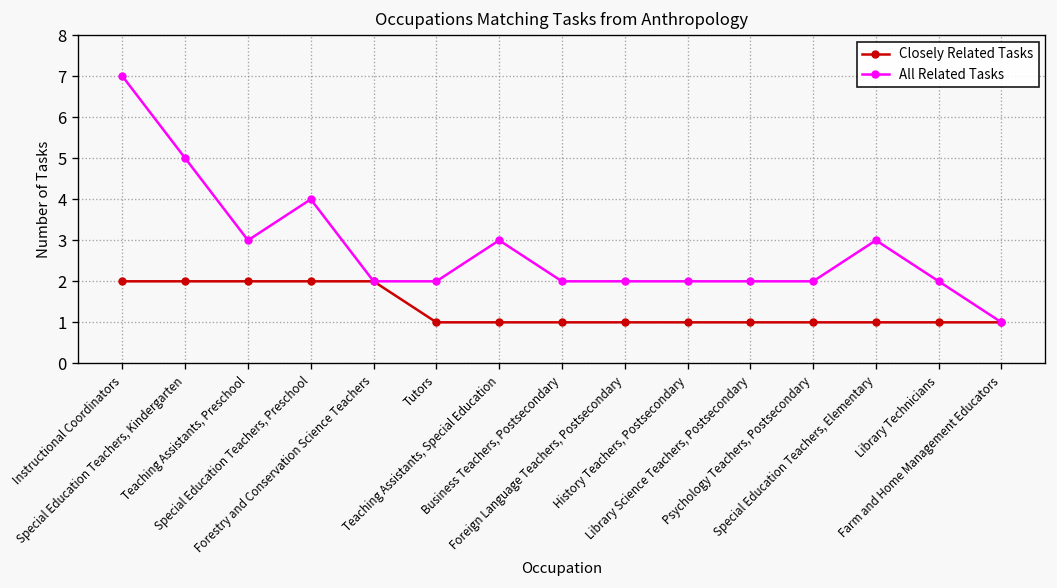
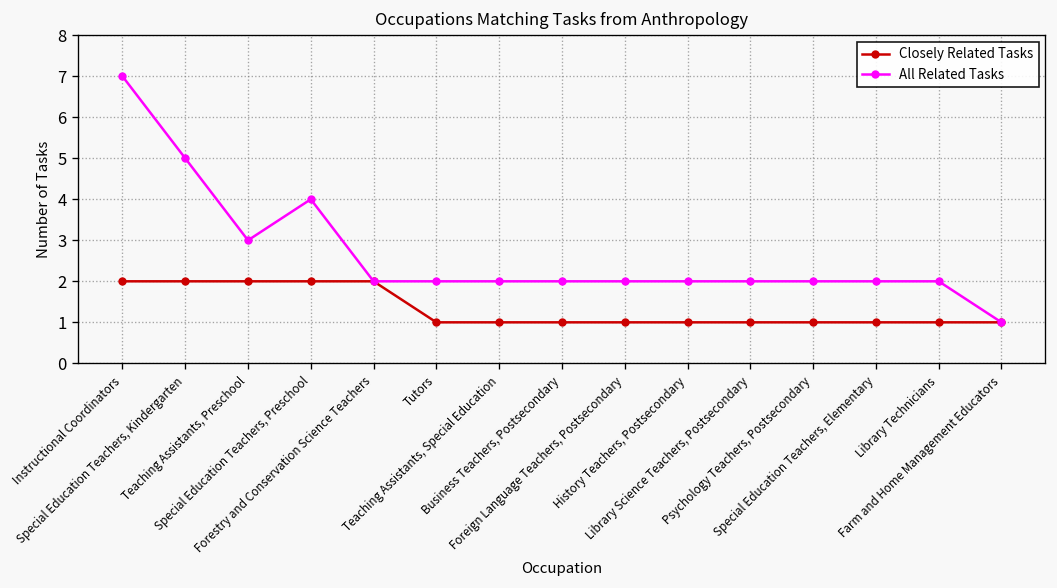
All Related Tasks, Teaching Assistants, Special Education: 3 -> 2
All Related Tasks, Special Education Teachers, Elementary: 3 -> 2
